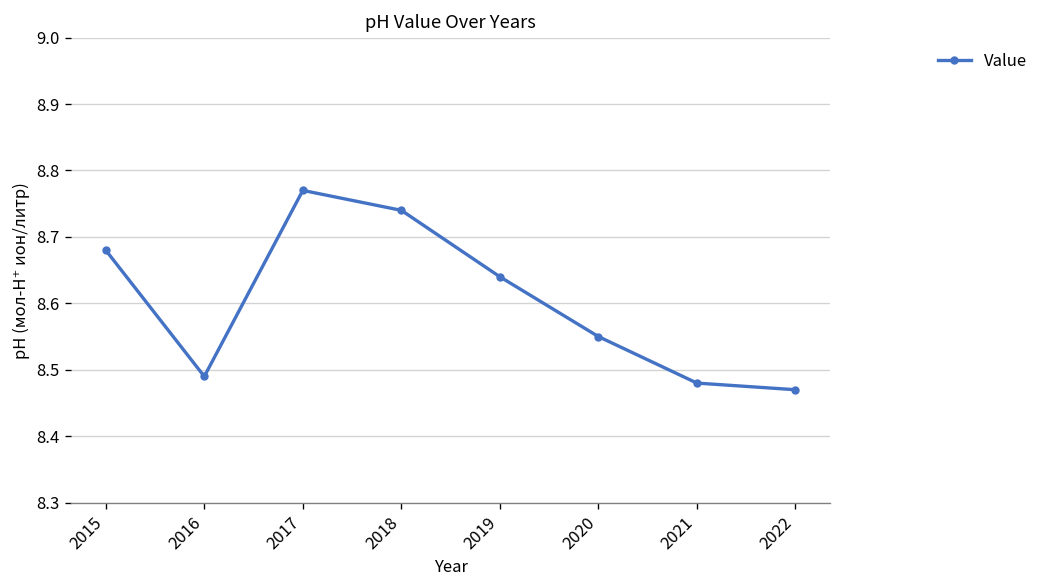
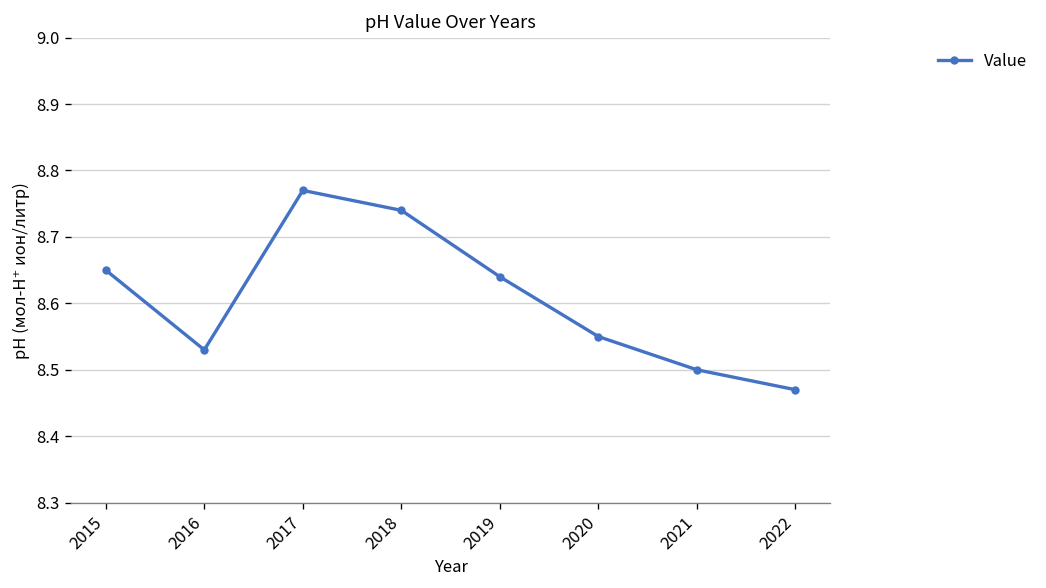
2015: 8.68 -> 8.65
2016: 8.49 -> 8.53
2021: 8.48 -> 8.50
